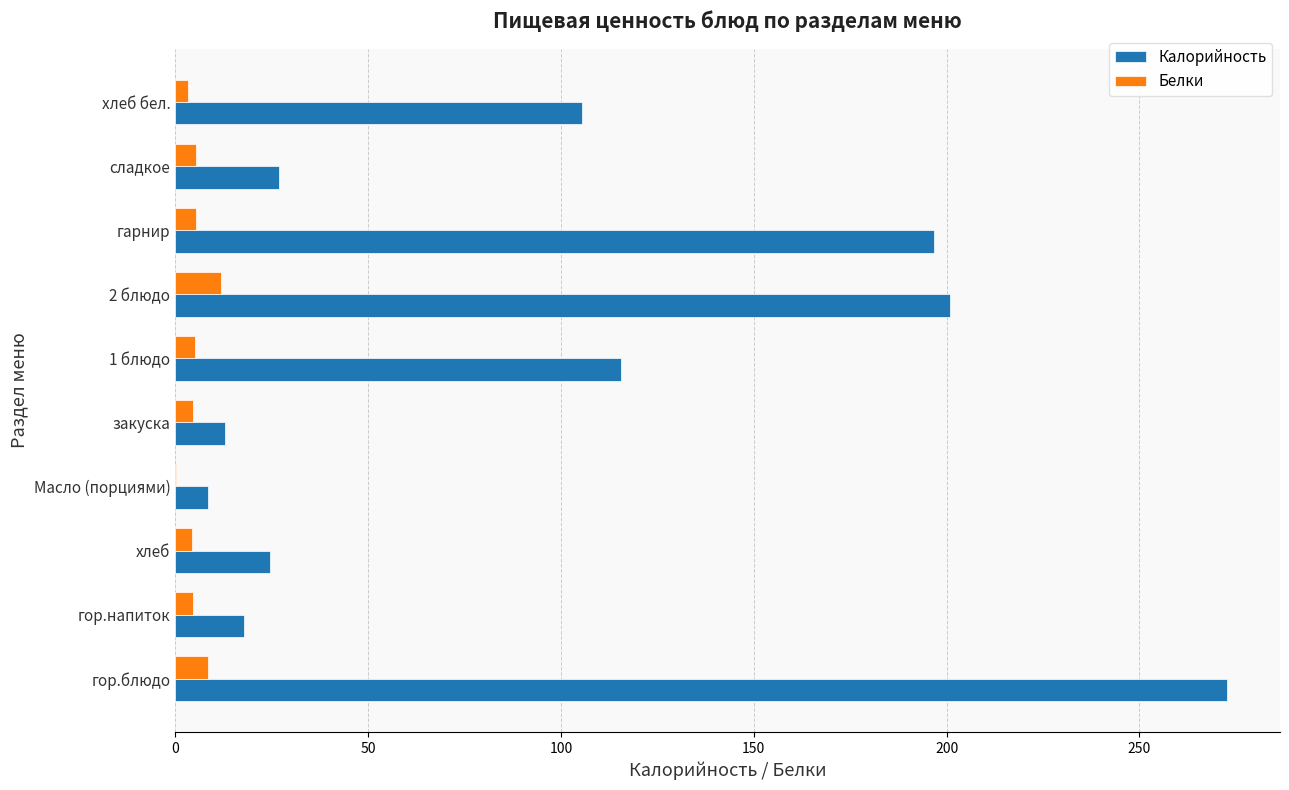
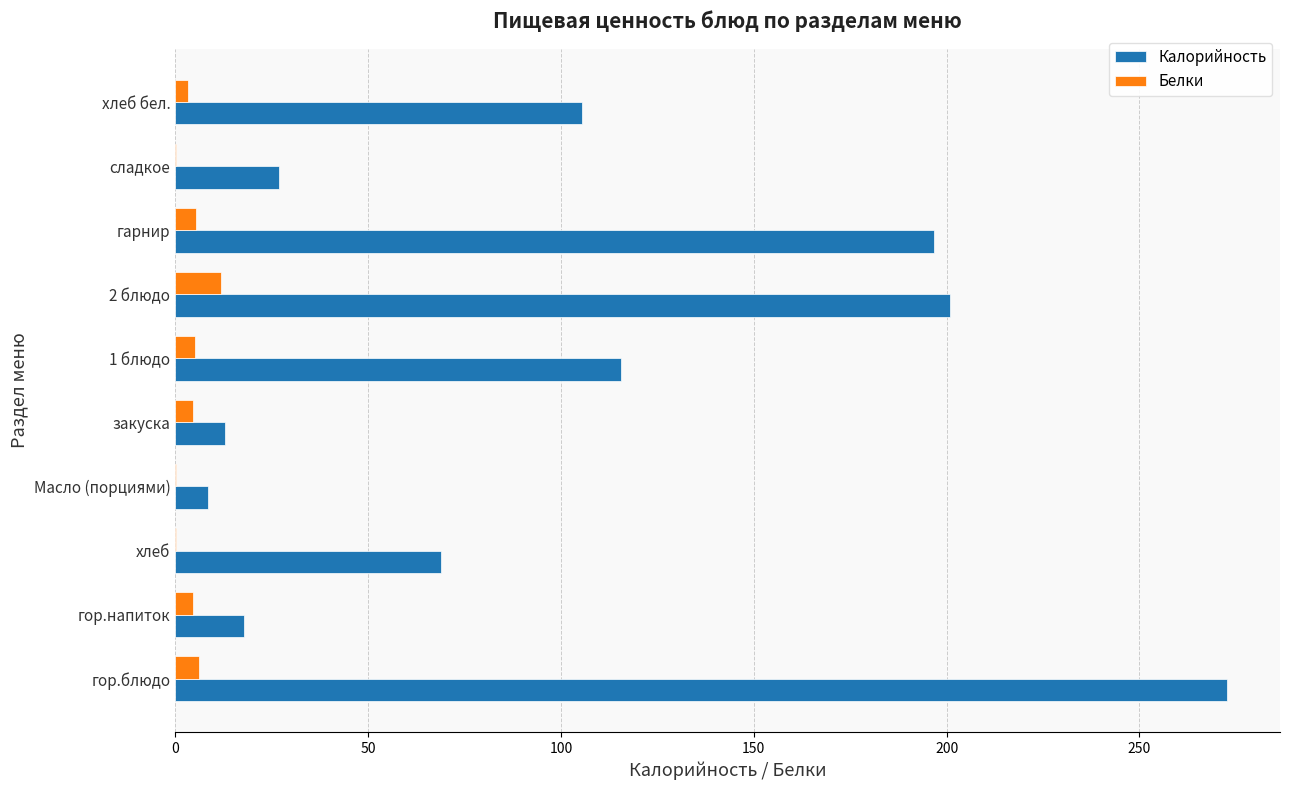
Белки, сладкое: 6 -> 0
Белки, хлеб: 4 -> 0
Калорийность, хлеб: 25 -> 69
Белки, гор.блюдо: 9 -> 6
